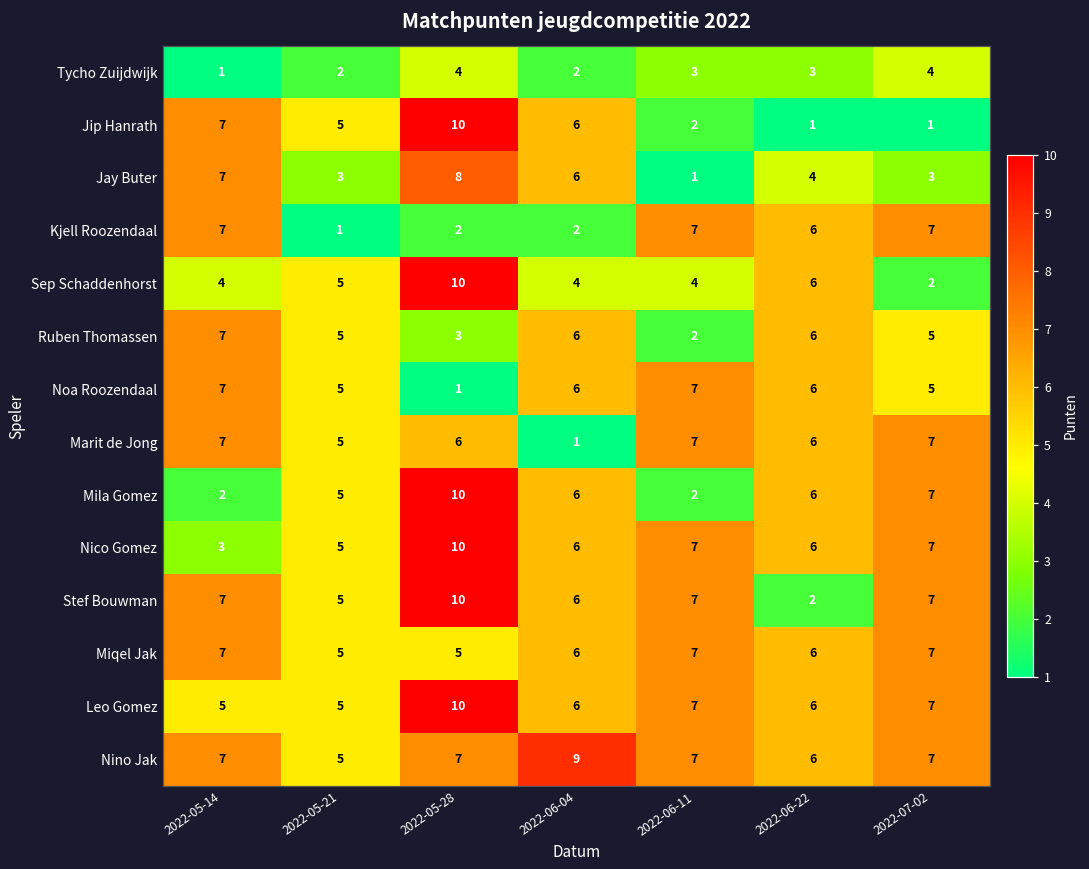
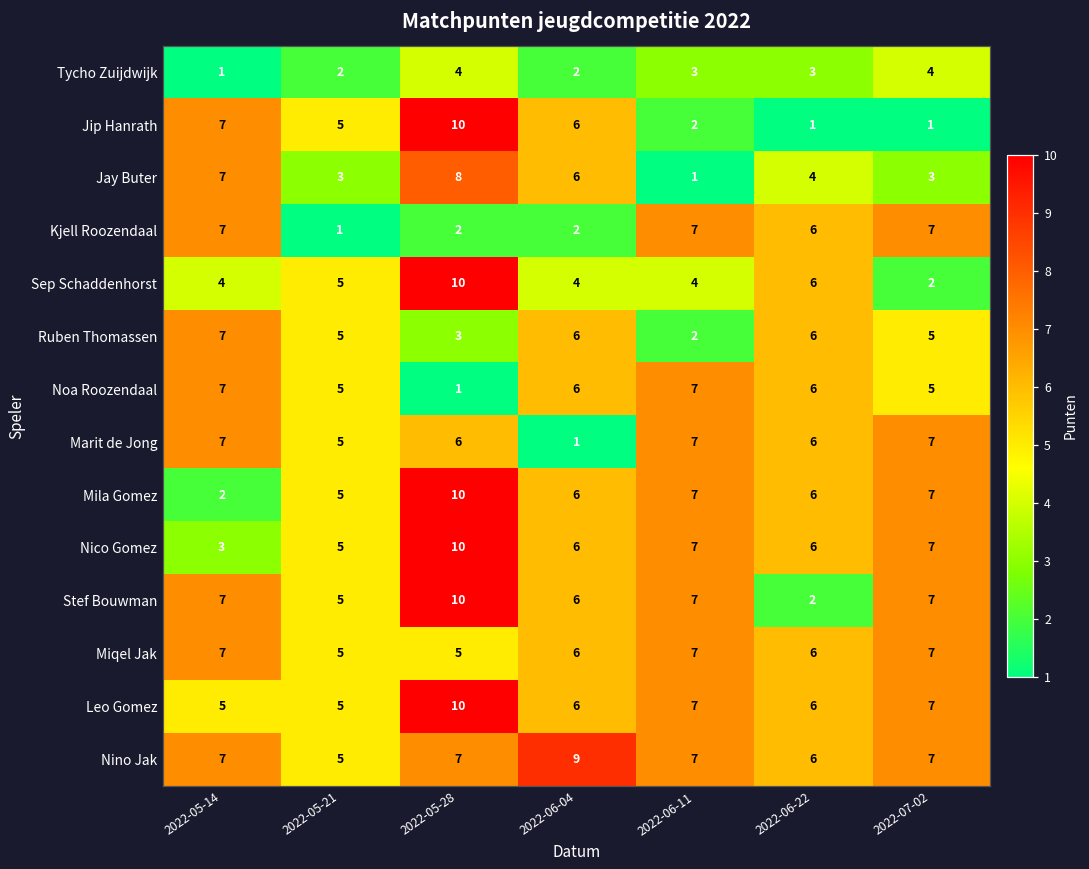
Mila Gomez, 2022-06-11: 2 -> 7
